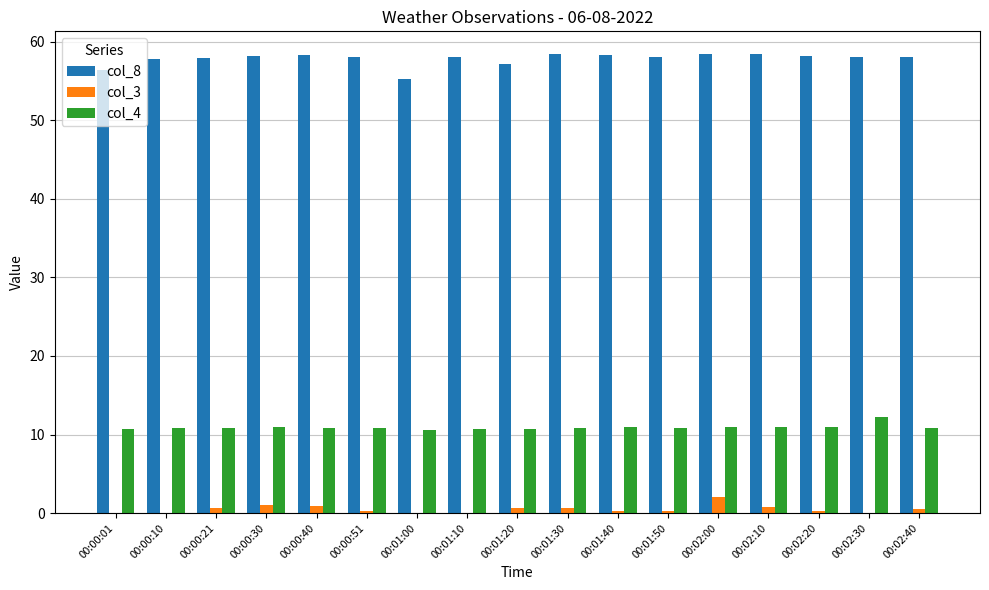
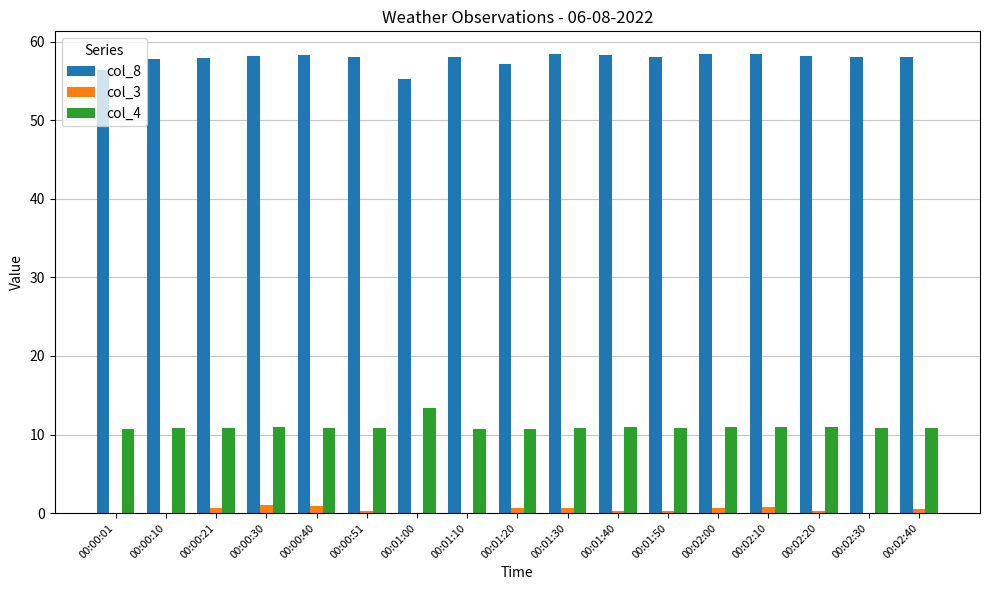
col_4, 00:01:00: 11 -> 13
col_3, 00:02:00: 2 -> 1
col_4, 00:02:30: 12 -> 11
